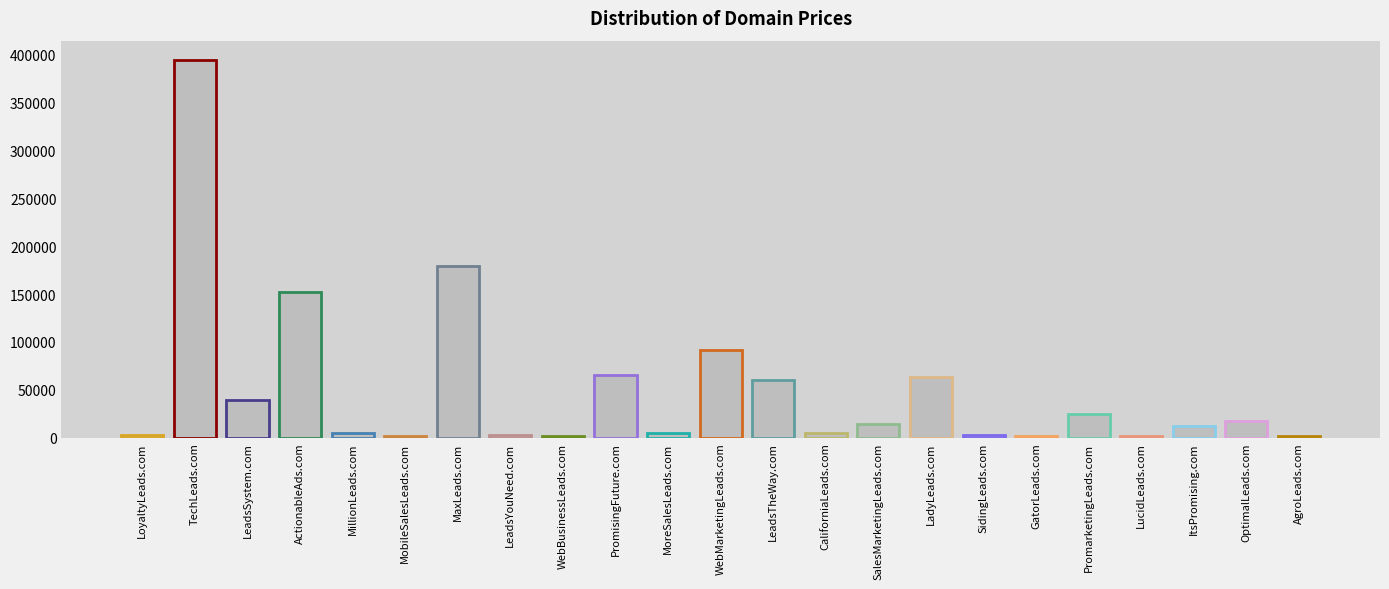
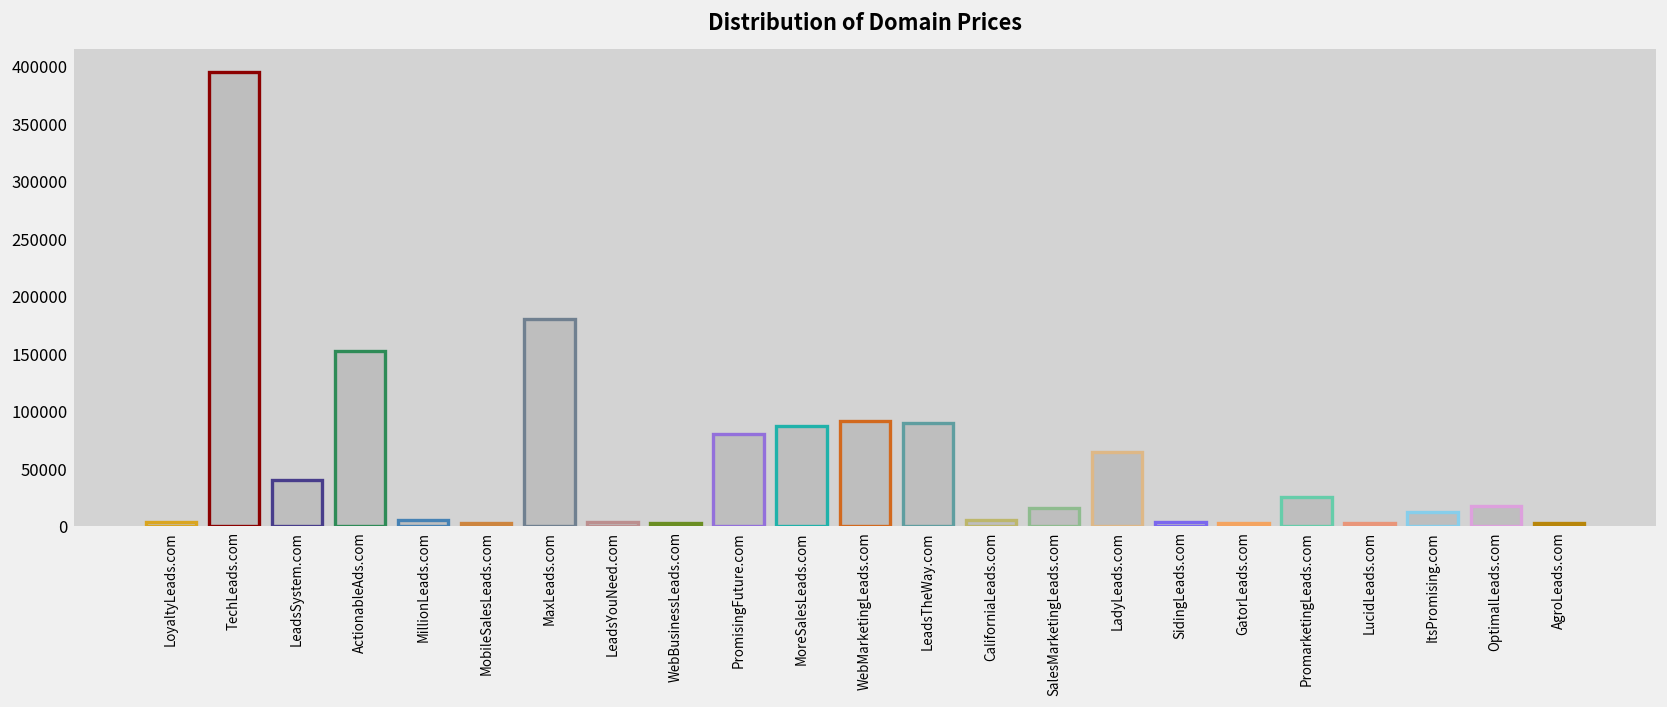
PromisingFuture.com: 70000 -> 80000
MoreSalesLeads.com: 0 -> 90000
LeadsTheWay.com: 60000 -> 90000
